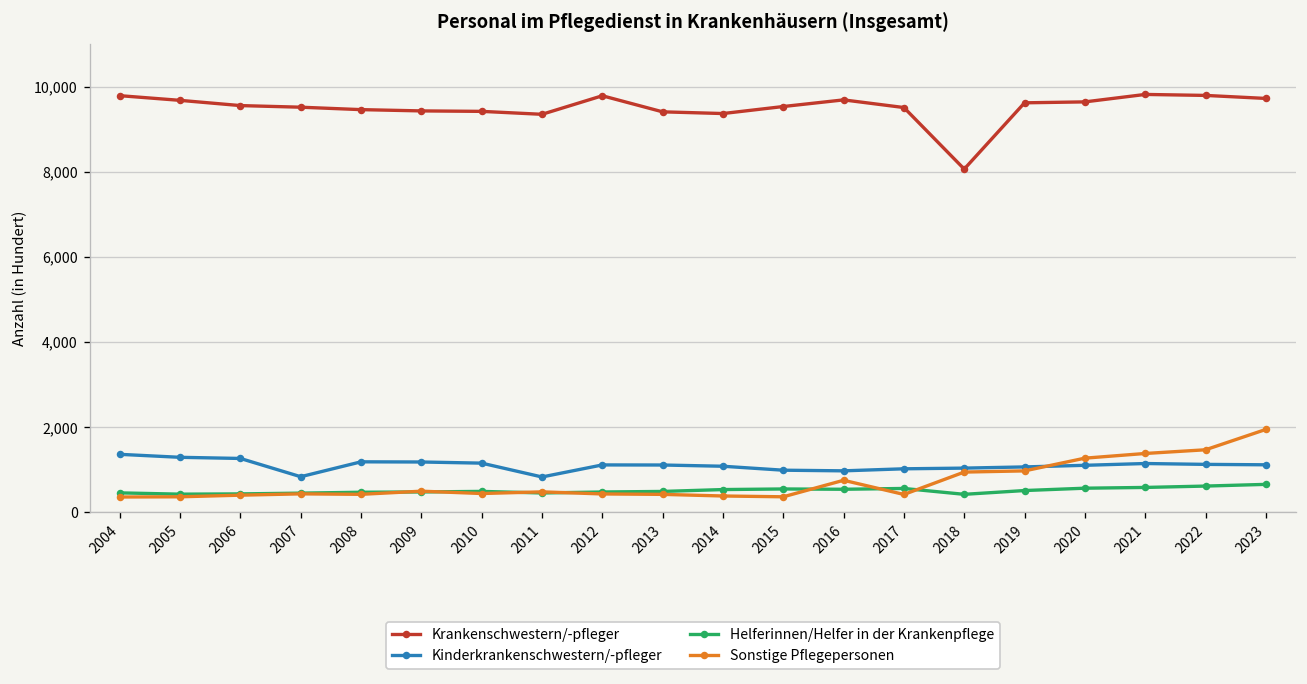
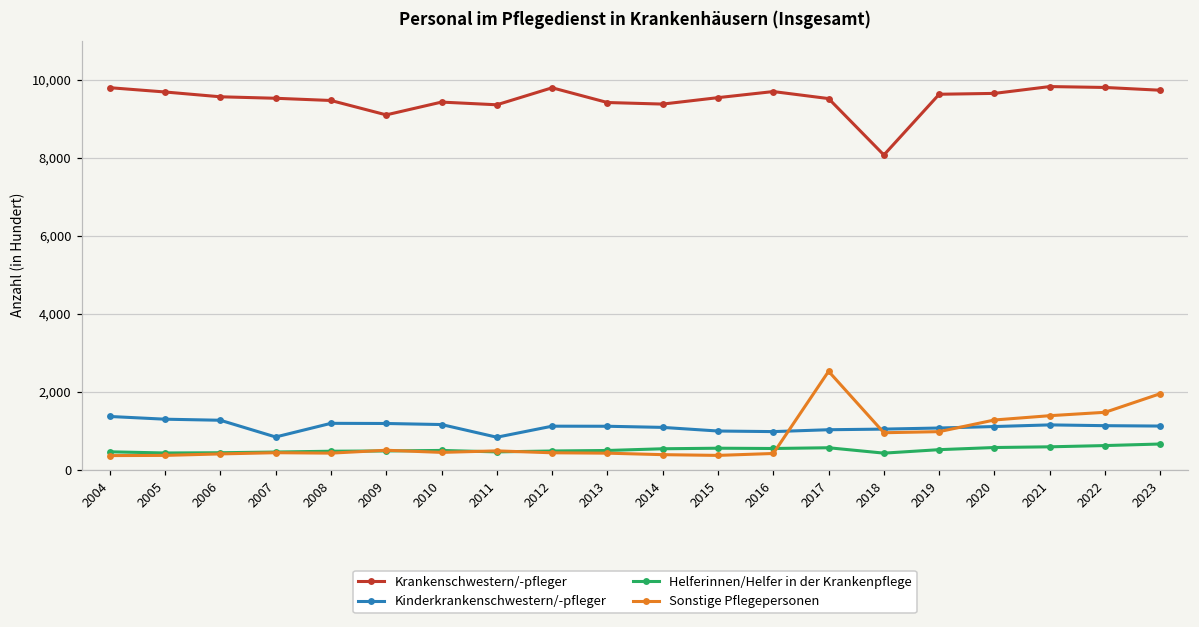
Krankenschwestern/-pfleger, 2009: 9,400 -> 9,100
Sonstige Pflegepersonen, 2016: 800 -> 400
Sonstige Pflegepersonen, 2017: 400 -> 2,500
